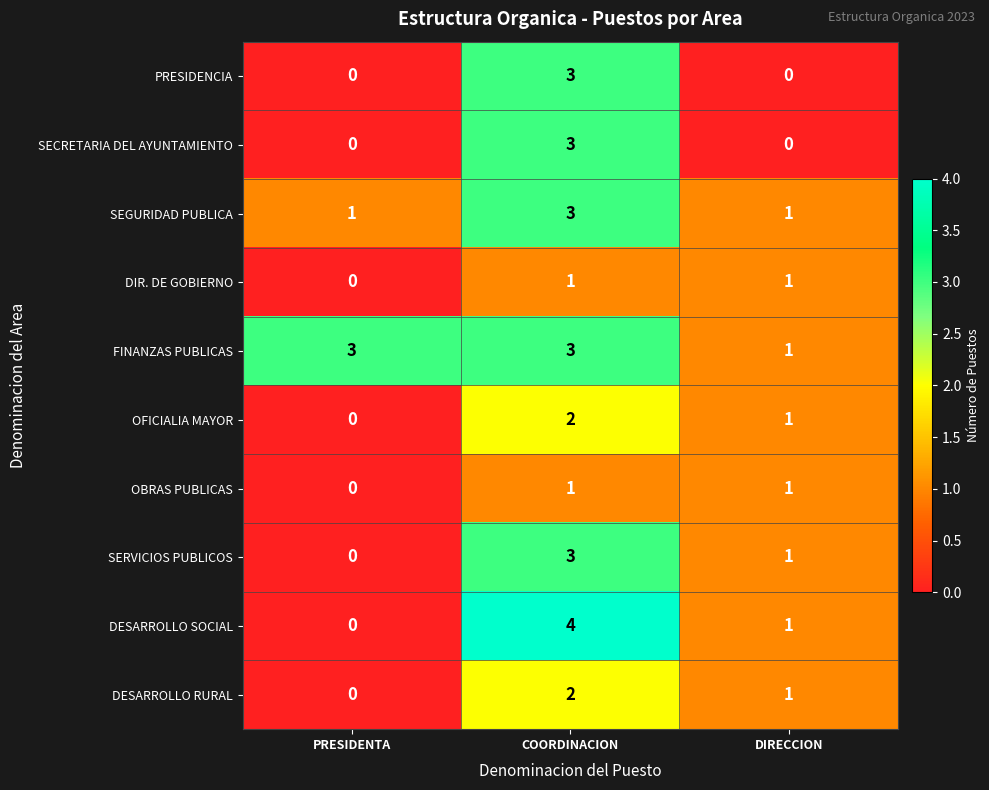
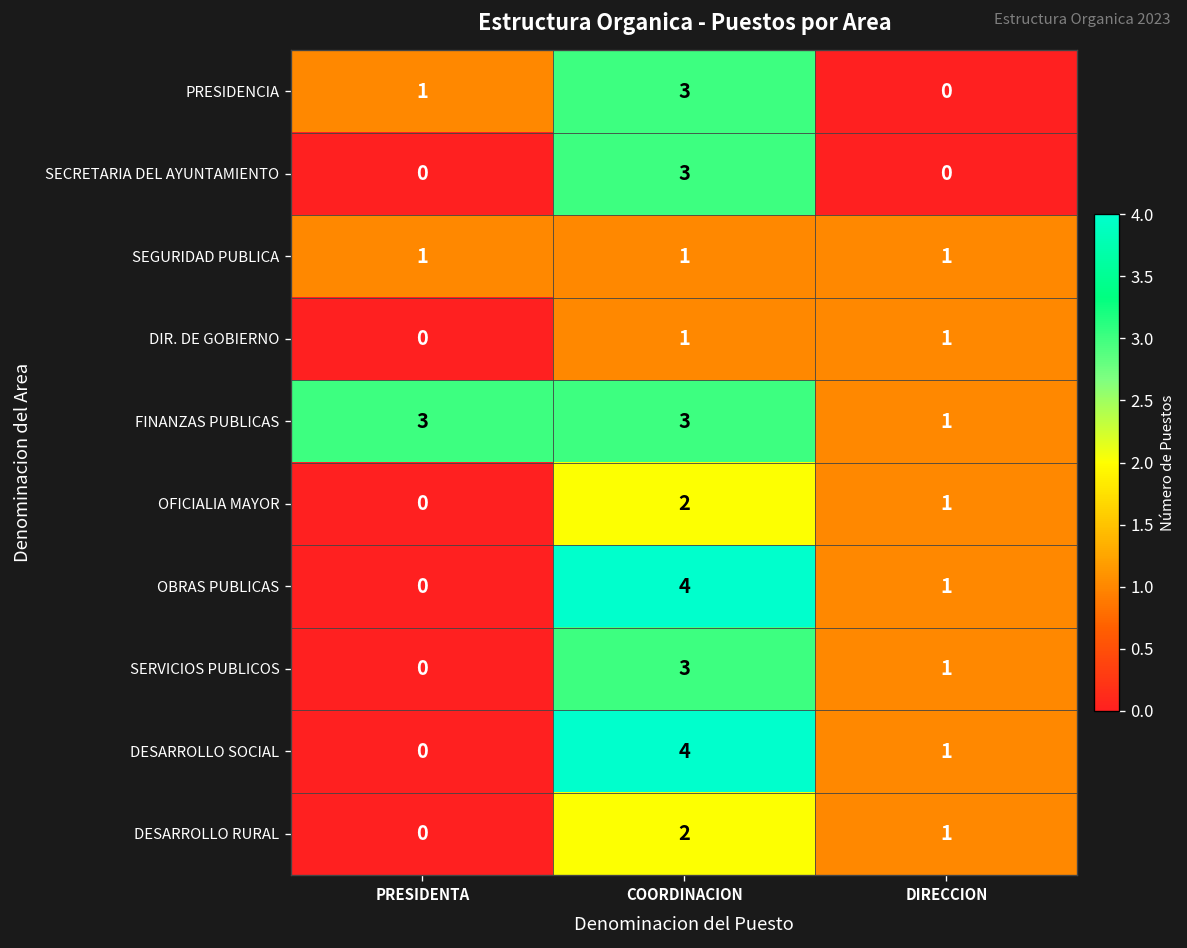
PRESIDENCIA, PRESIDENTA: 0 -> 1
SEGURIDAD PUBLICA, COORDINACION: 3 -> 1
OBRAS PUBLICAS, COORDINACION: 1 -> 4
